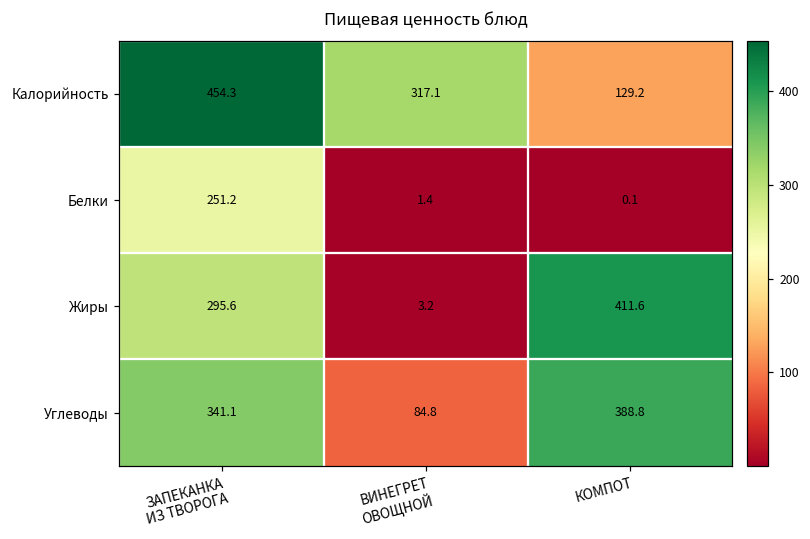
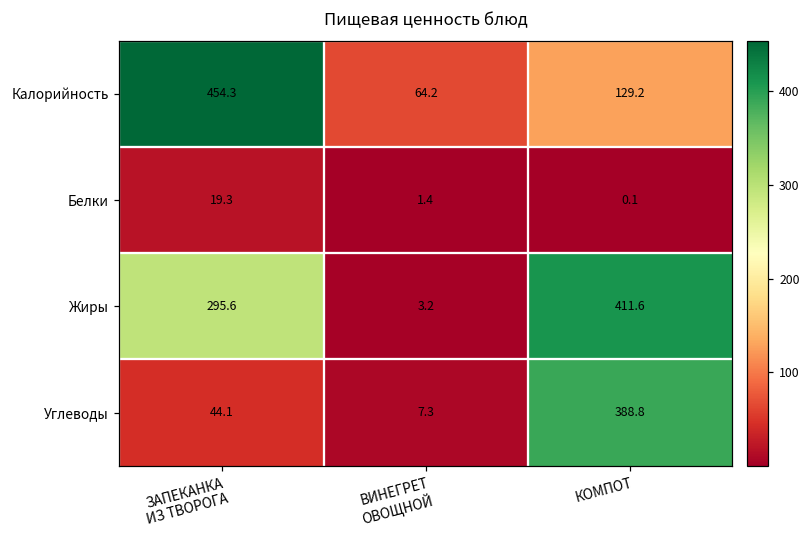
Калорийность, ВИНЕГРЕТ ОВОЩНОЙ: 317.1 -> 64.2
Белки, ЗАПЕКАНКА ИЗ ТВОРОГА: 251.2 -> 19.3
Углеводы, ЗАПЕКАНКА ИЗ ТВОРОГА: 341.1 -> 44.1
Углеводы, ВИНЕГРЕТ ОВОЩНОЙ: 84.8 -> 7.3
